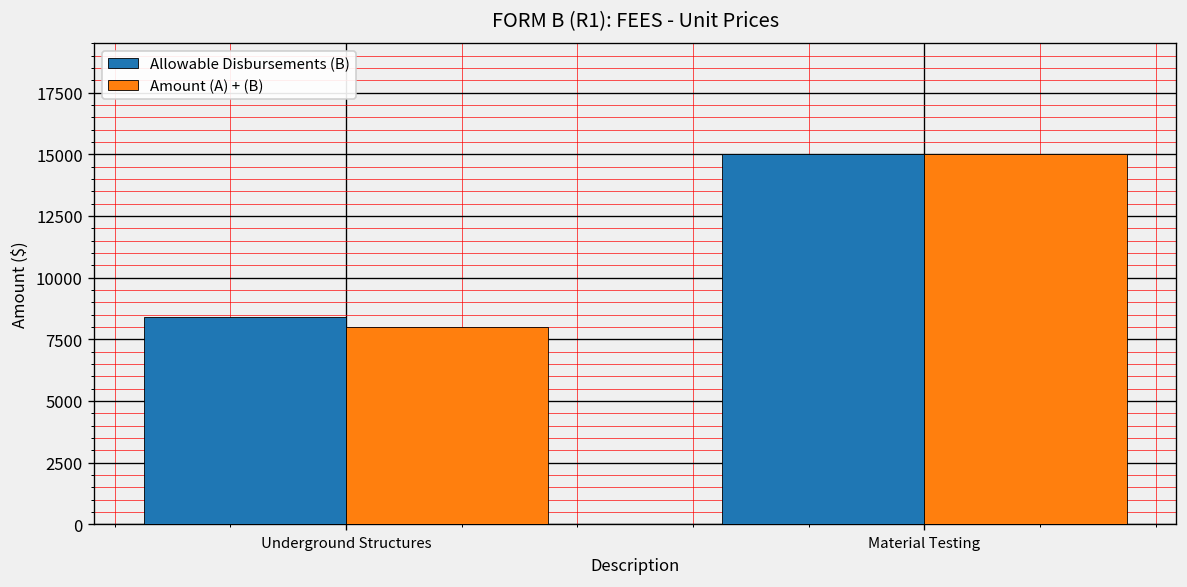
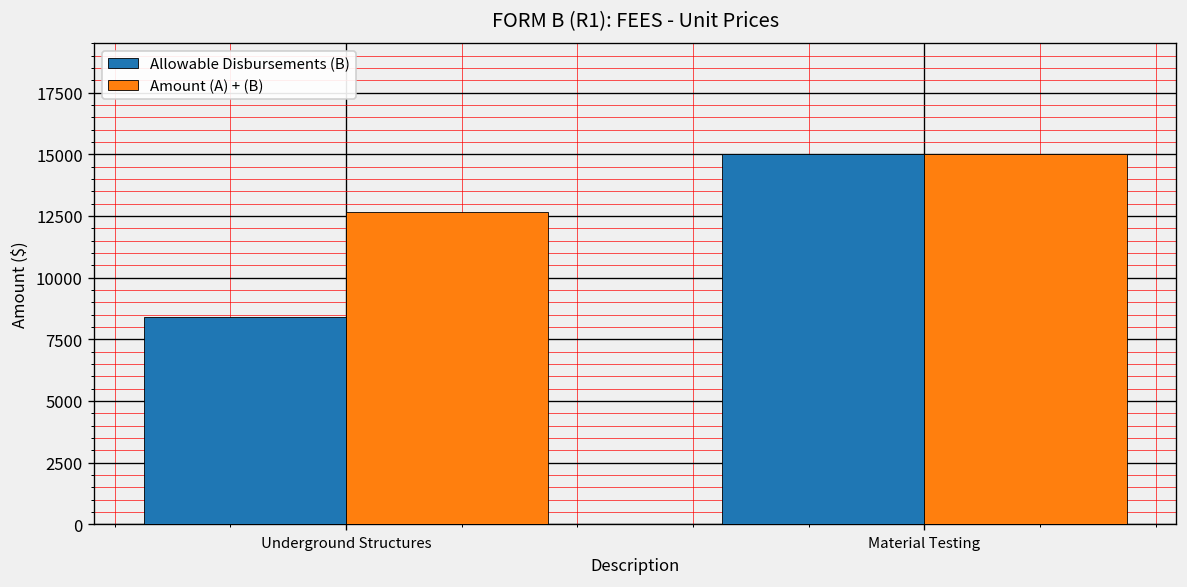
Amount (A) + (B), Underground Structures: 8000 -> 12700
